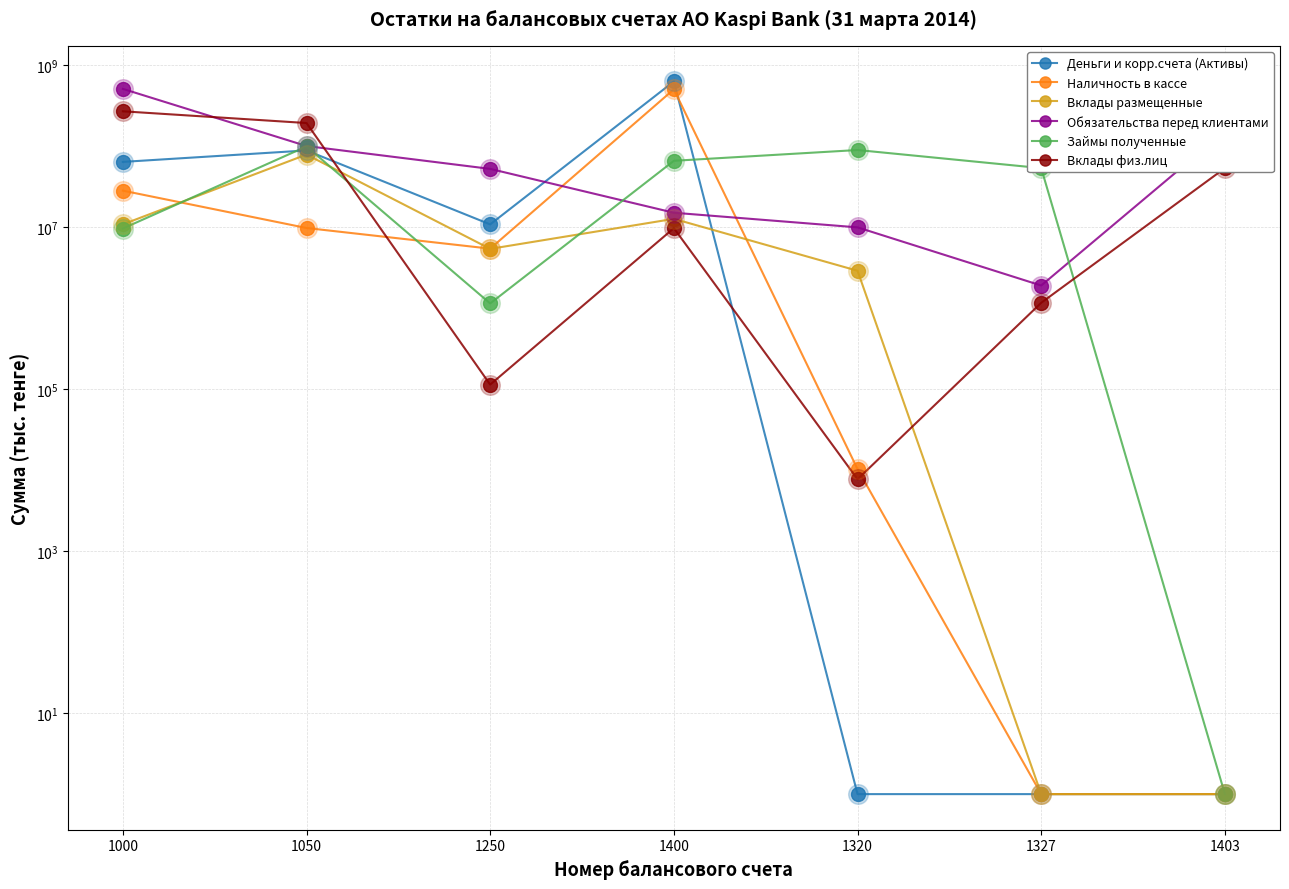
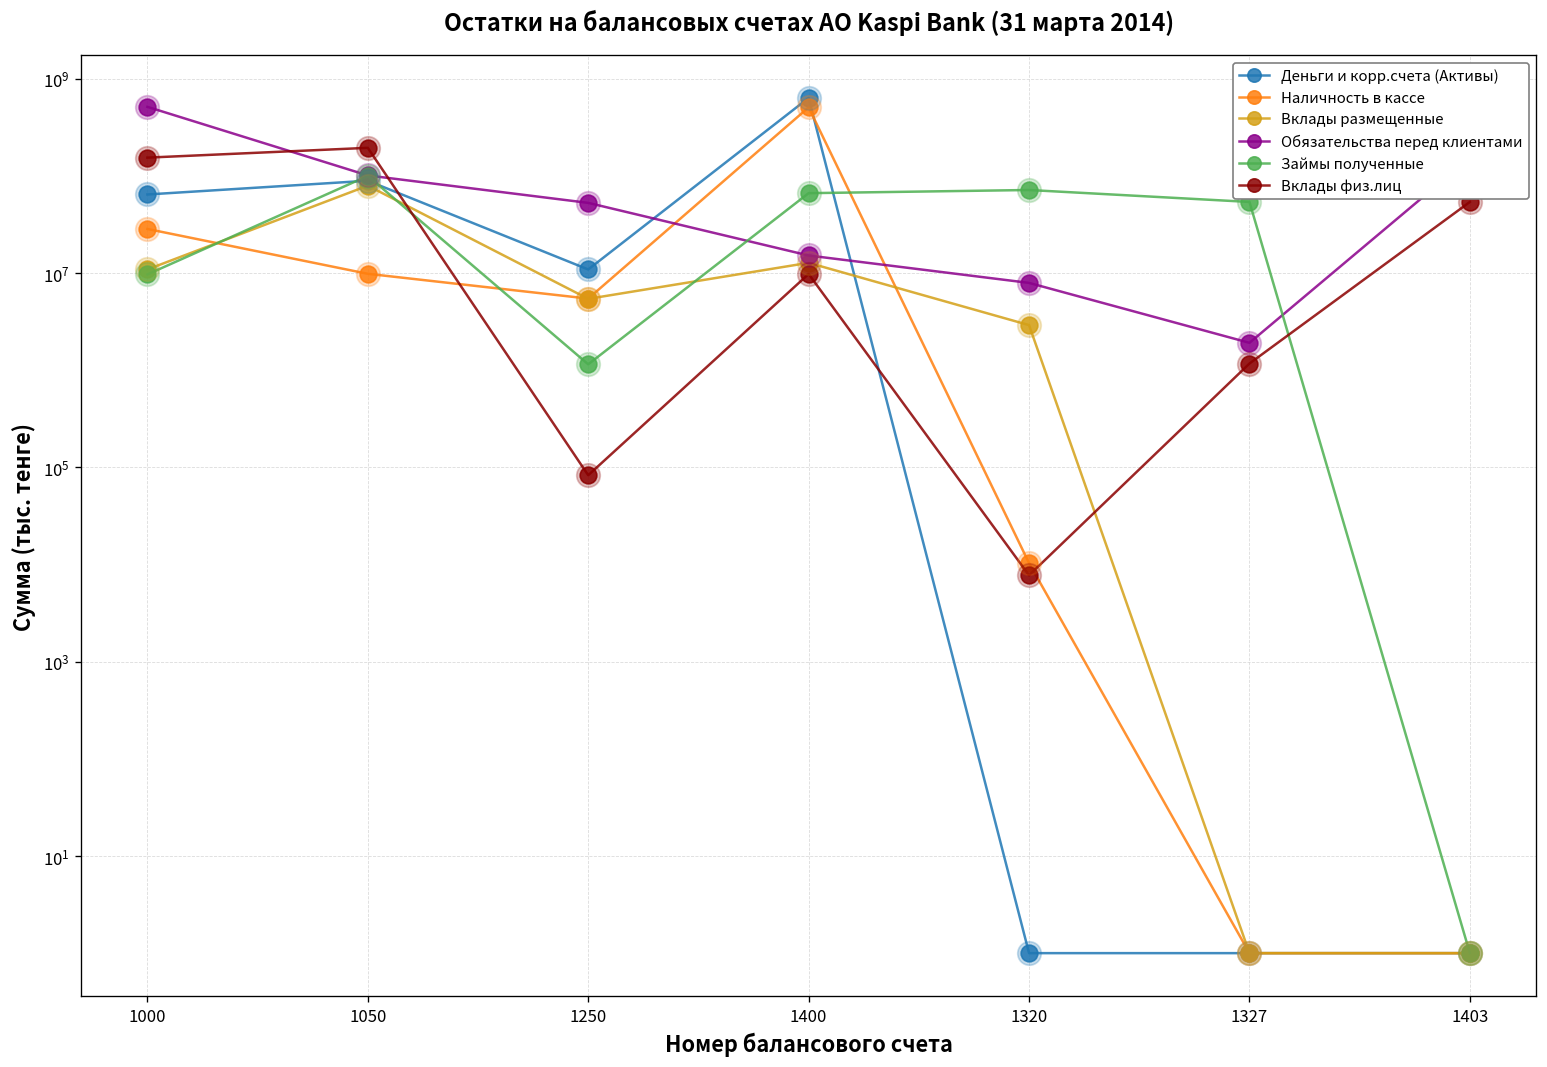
Вклады физ.лиц, 1000: 270000000 -> 150000000
Вклады физ.лиц, 1250: 110000 -> 80000
Обязательства перед клиентами, 1320: 10000000 -> 8000000
Займы полученные, 1320: 90000000 -> 70000000
